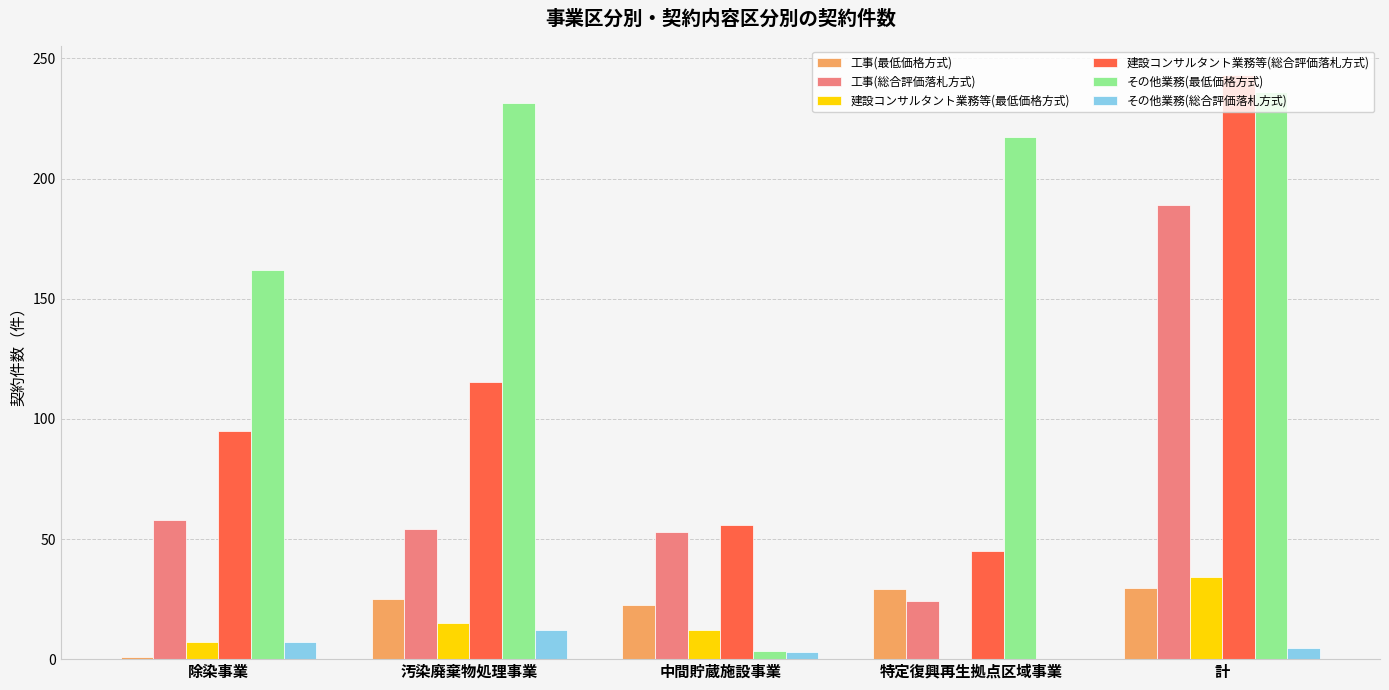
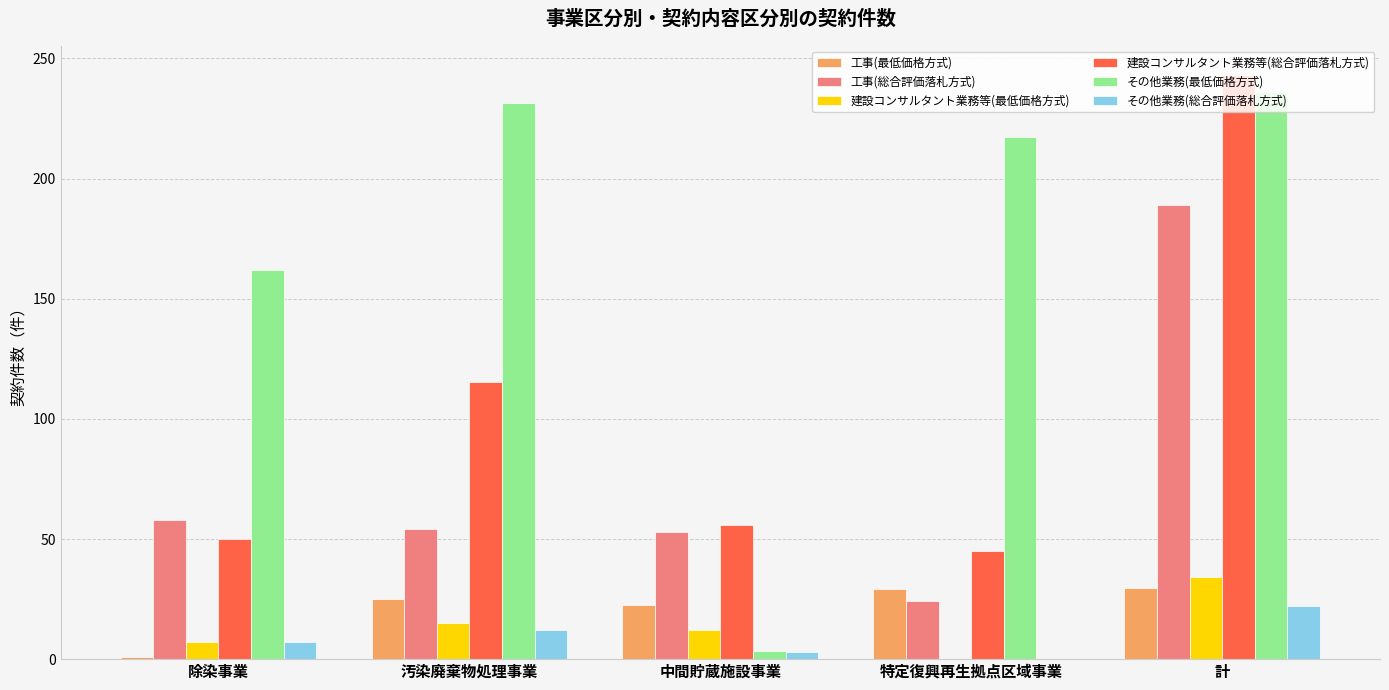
建設コンサルタント業務等(総合評価落札方式), 除染事業: 95 -> 50
その他業務(総合評価落札方式), 計: 5 -> 22
